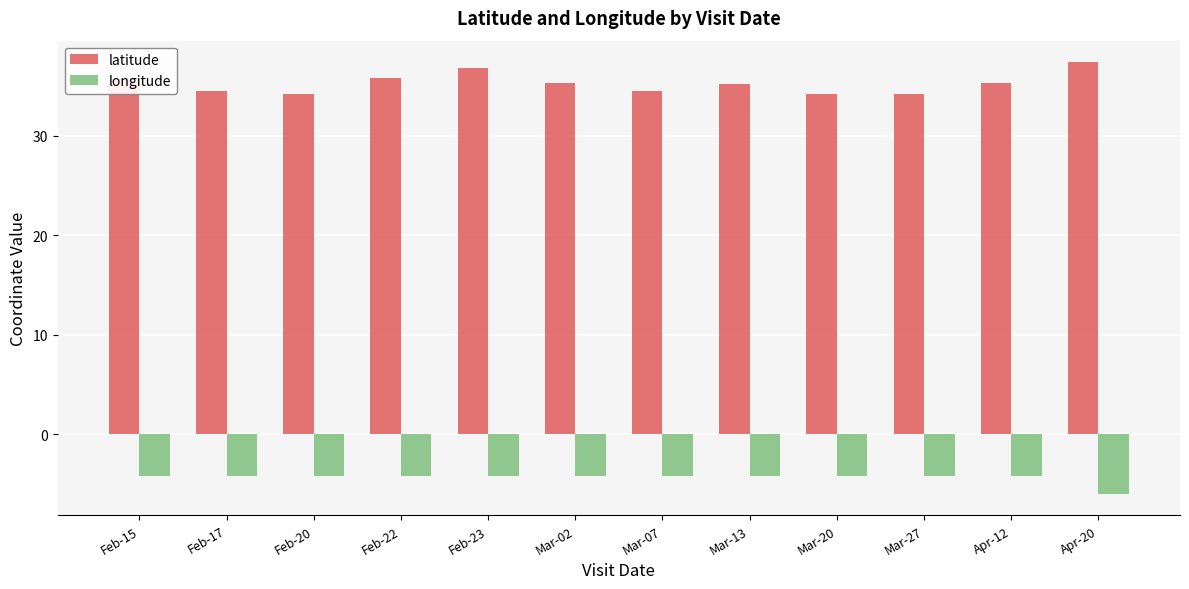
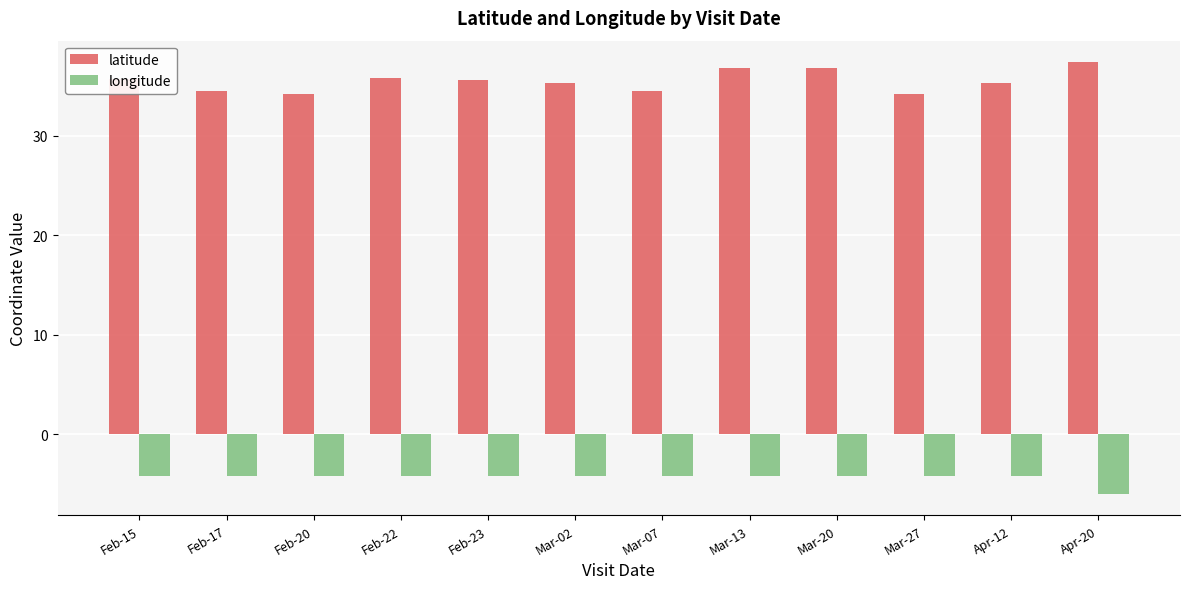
latitude, Feb-23: 37 -> 36
latitude, Mar-13: 35 -> 37
latitude, Mar-20: 34 -> 37
